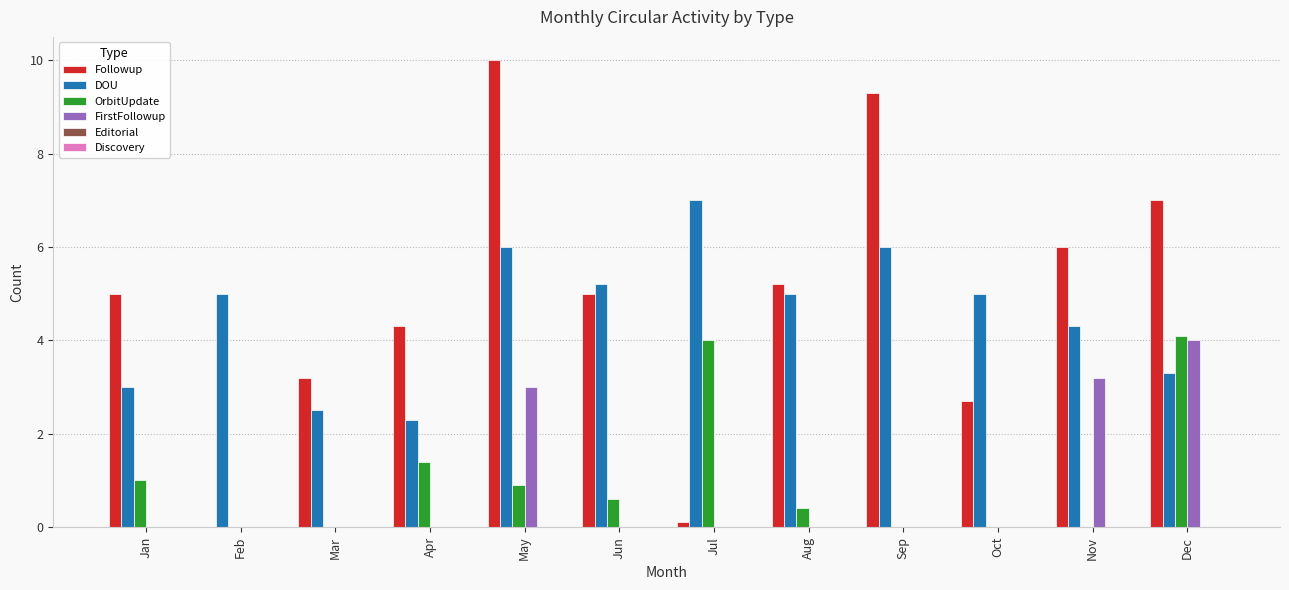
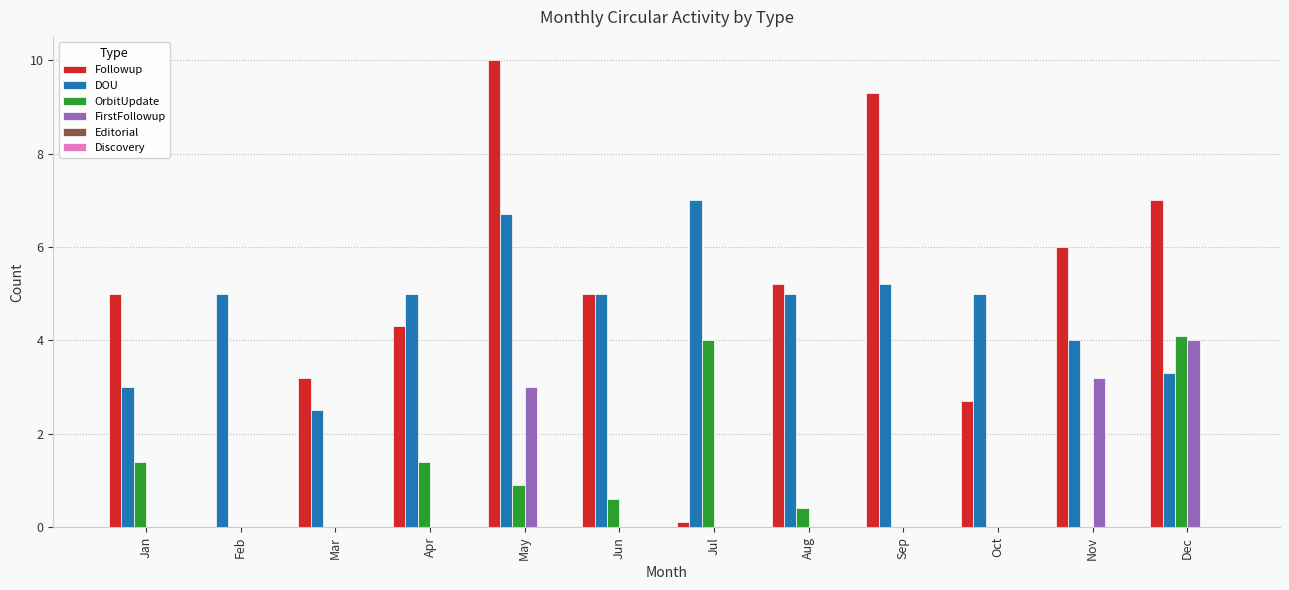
OrbitUpdate, Jan: 1.0 -> 1.4
DOU, Apr: 2.3 -> 5.0
DOU, May: 6.0 -> 6.7
DOU, Jun: 5.2 -> 5.0
DOU, Sep: 6.0 -> 5.2
DOU, Nov: 4.3 -> 4.0
